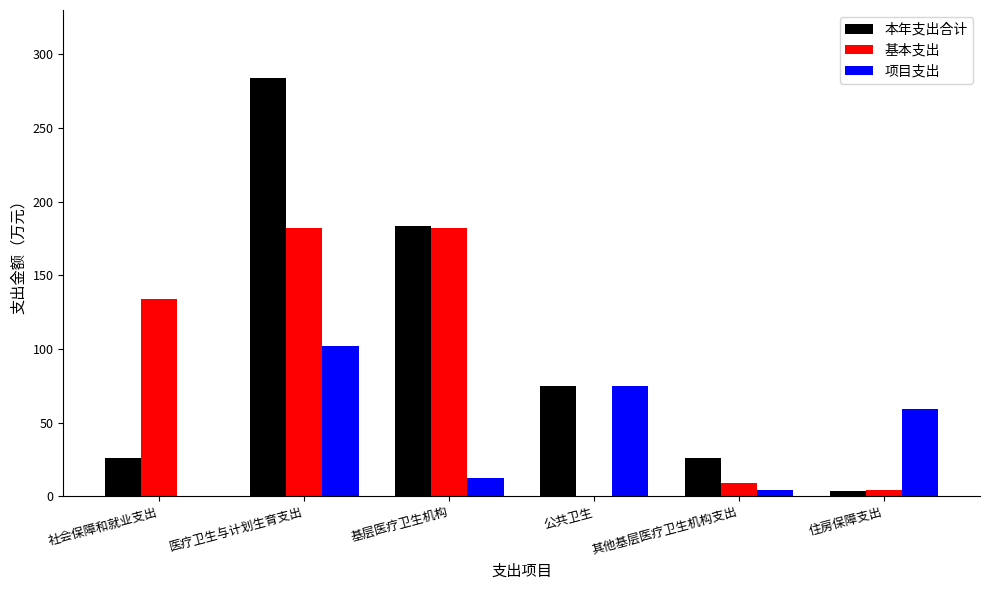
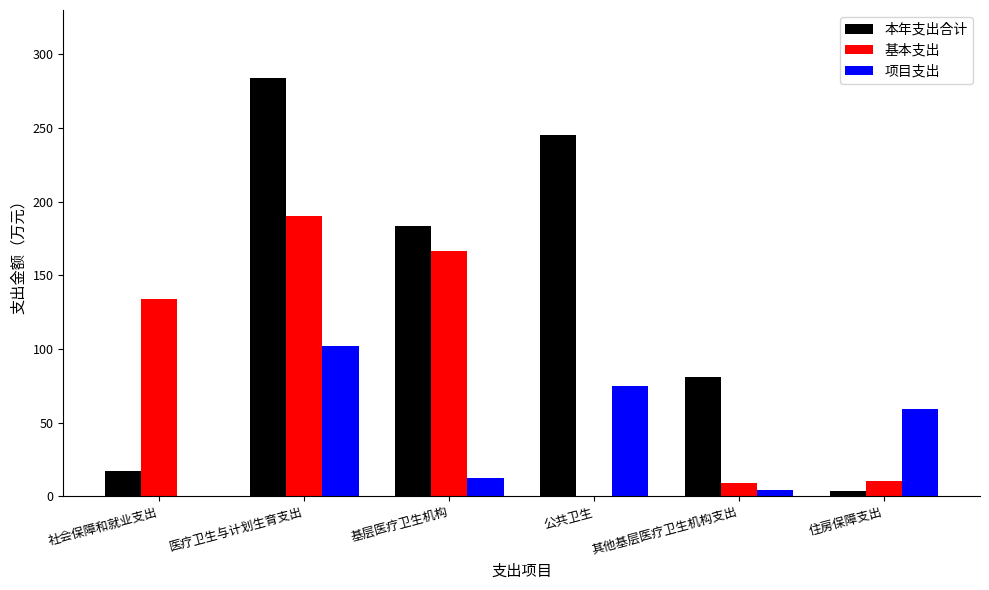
本年支出合计, 社会保障和就业支出: 26 -> 17
基本支出, 医疗卫生与计划生育支出: 182 -> 190
基本支出, 基层医疗卫生机构: 182 -> 166
本年支出合计, 公共卫生: 75 -> 245
本年支出合计, 其他基层医疗卫生机构支出: 26 -> 81
基本支出, 住房保障支出: 4 -> 10
